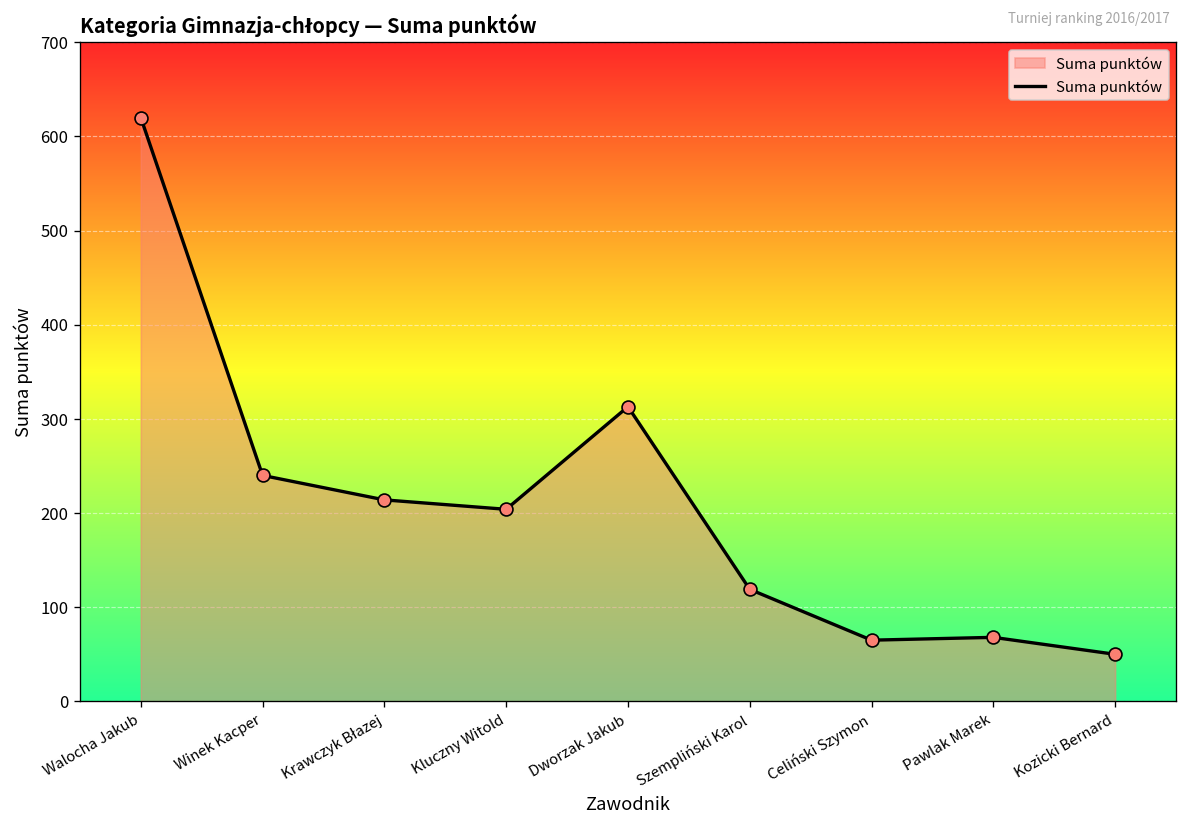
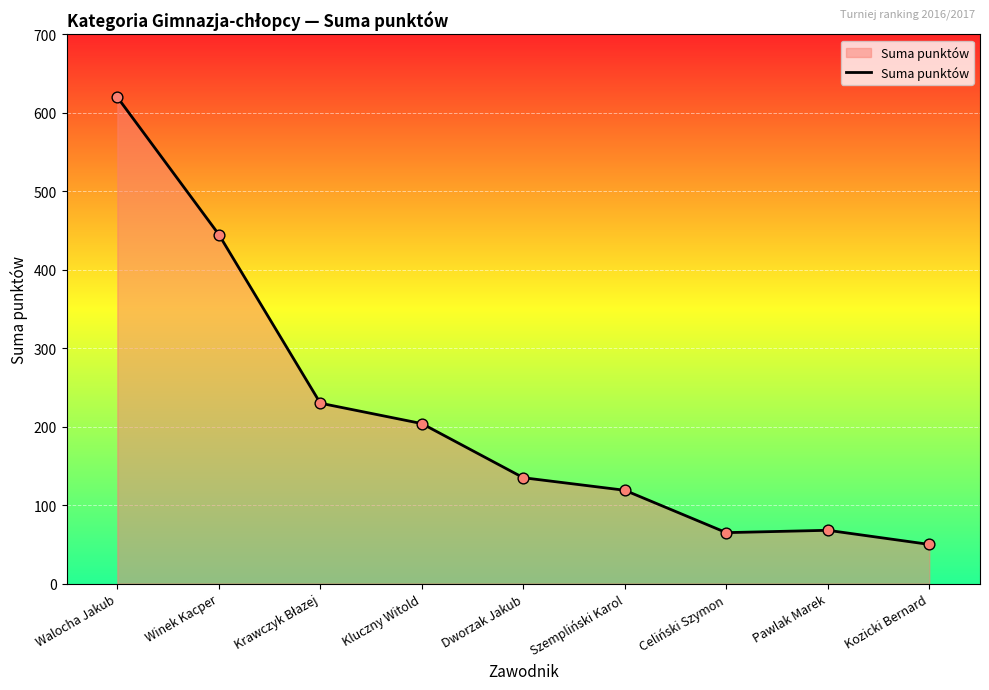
Winek Kacper: 240 -> 450
Krawczyk Błazej: 210 -> 230
Dworzak Jakub: 310 -> 140
